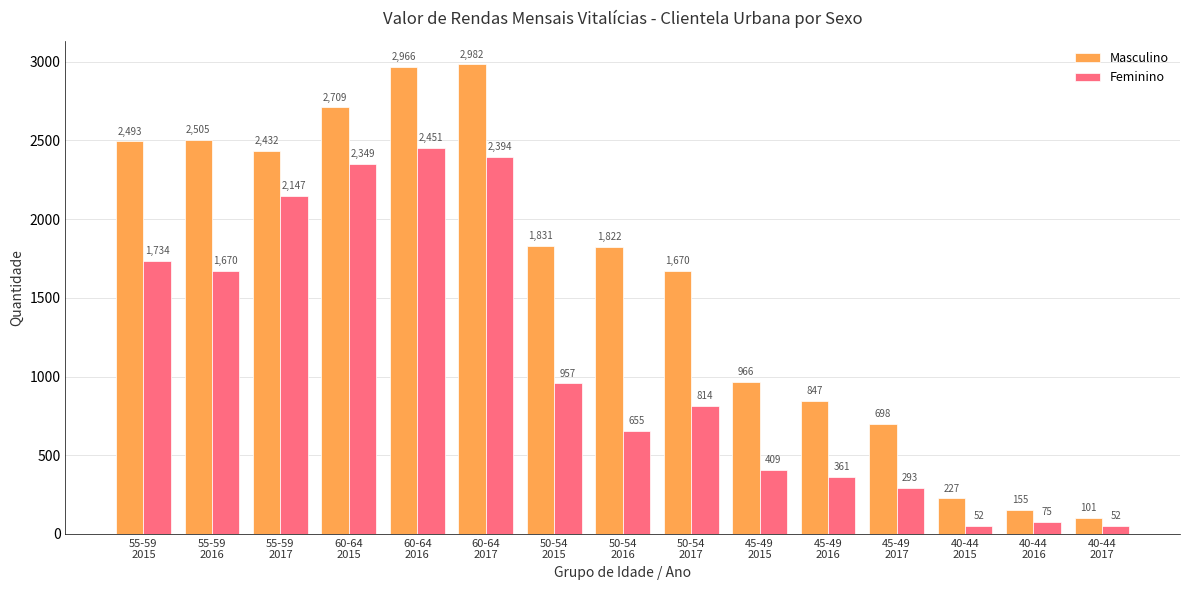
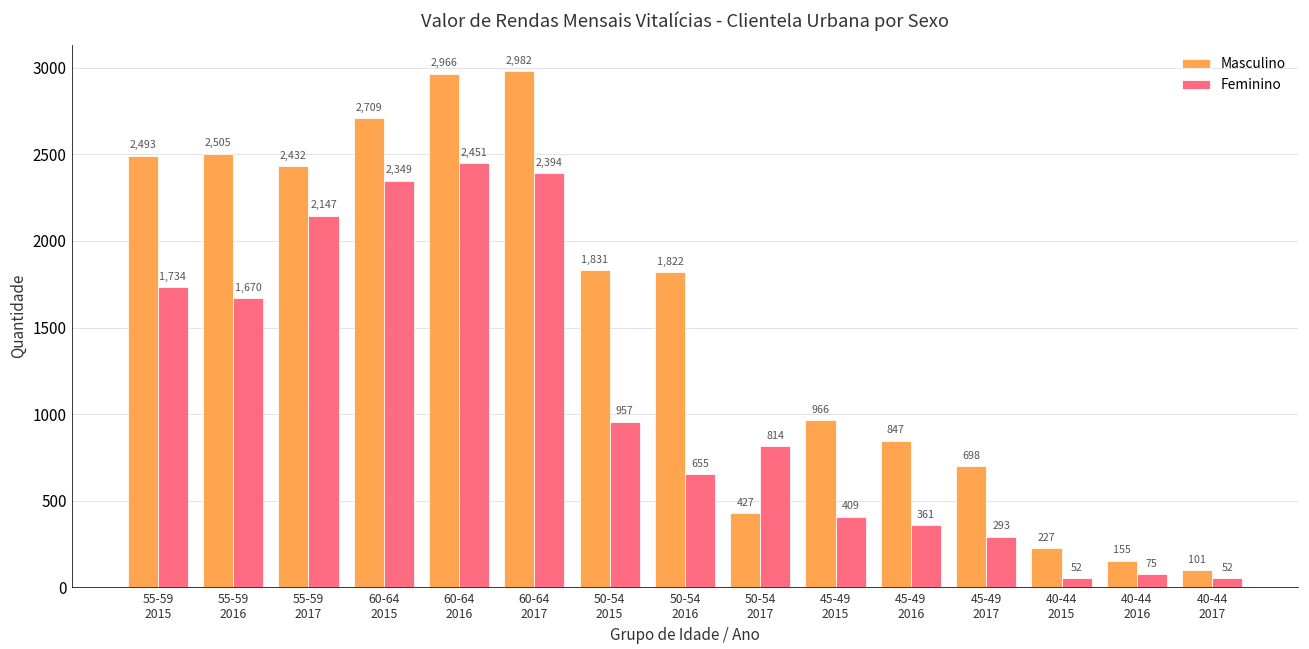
Masculino, 50-54 2017: 1,670 -> 427
